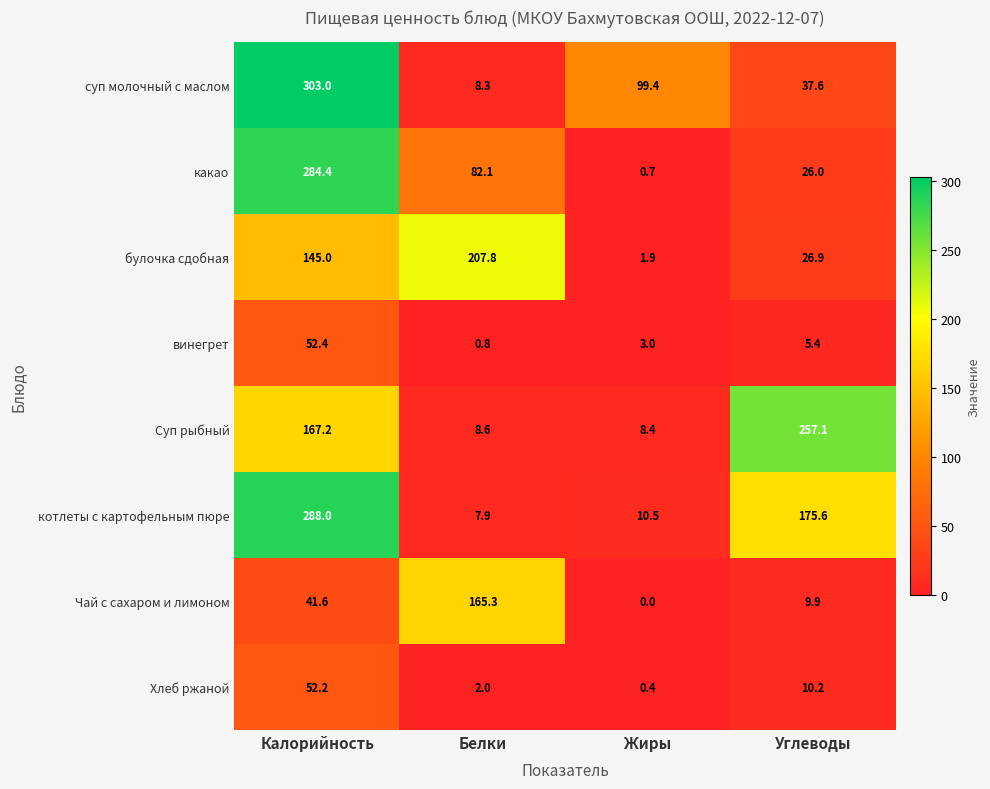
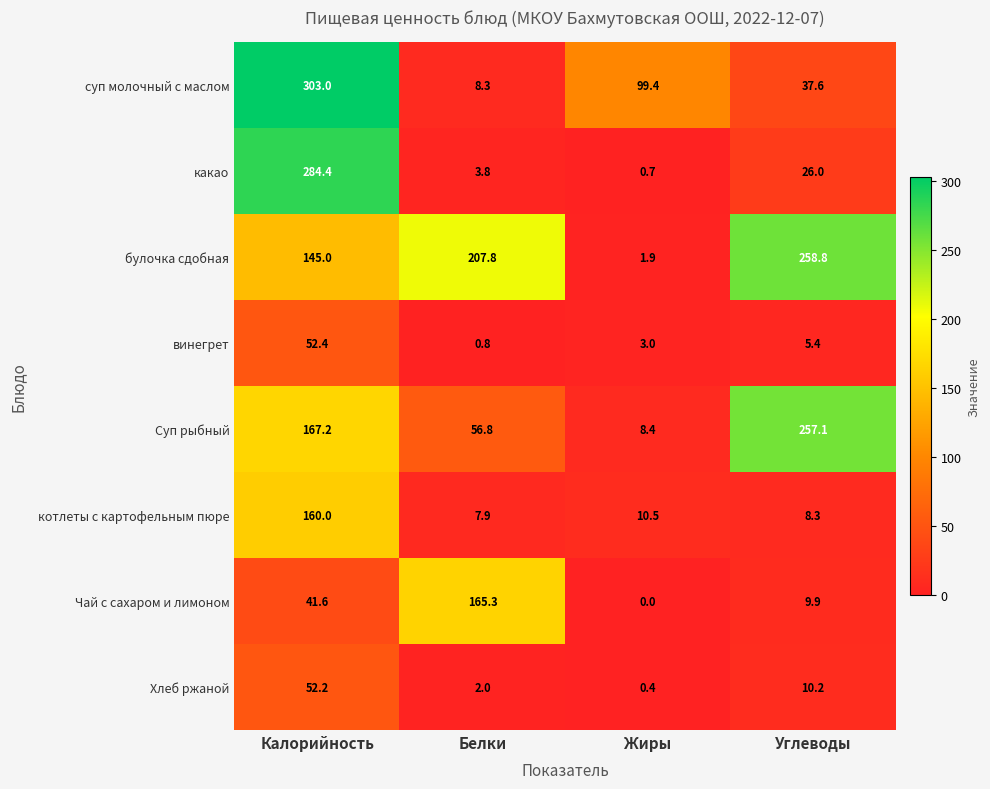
какао, Белки: 82.1 -> 3.8
булочка сдобная, Углеводы: 26.9 -> 258.8
Суп рыбный, Белки: 8.6 -> 56.8
котлеты с картофельным пюре, Калорийность: 288.0 -> 160.0
котлеты с картофельным пюре, Углеводы: 175.6 -> 8.3
